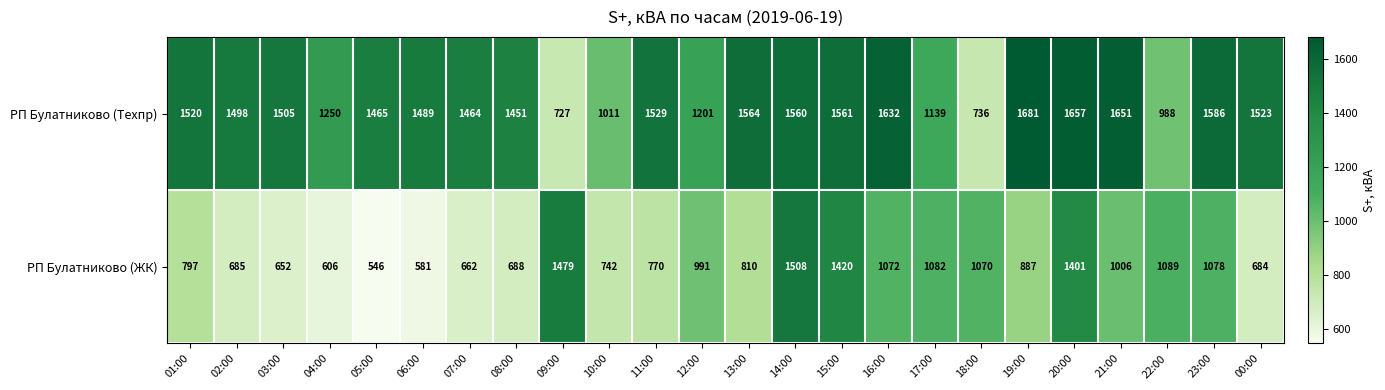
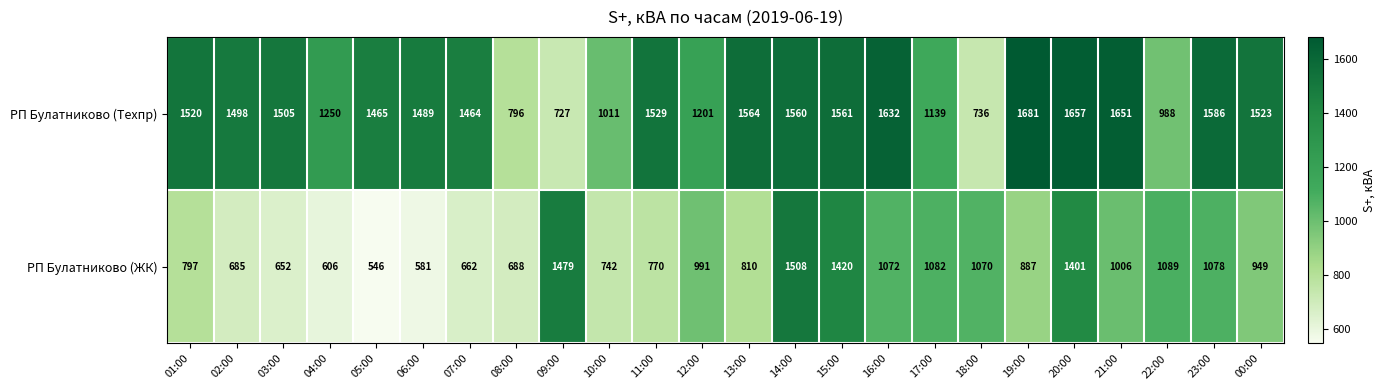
РП Булатниково (Техпр), 08:00: 1451 -> 796
РП Булатниково (ЖК), 00:00: 684 -> 949
